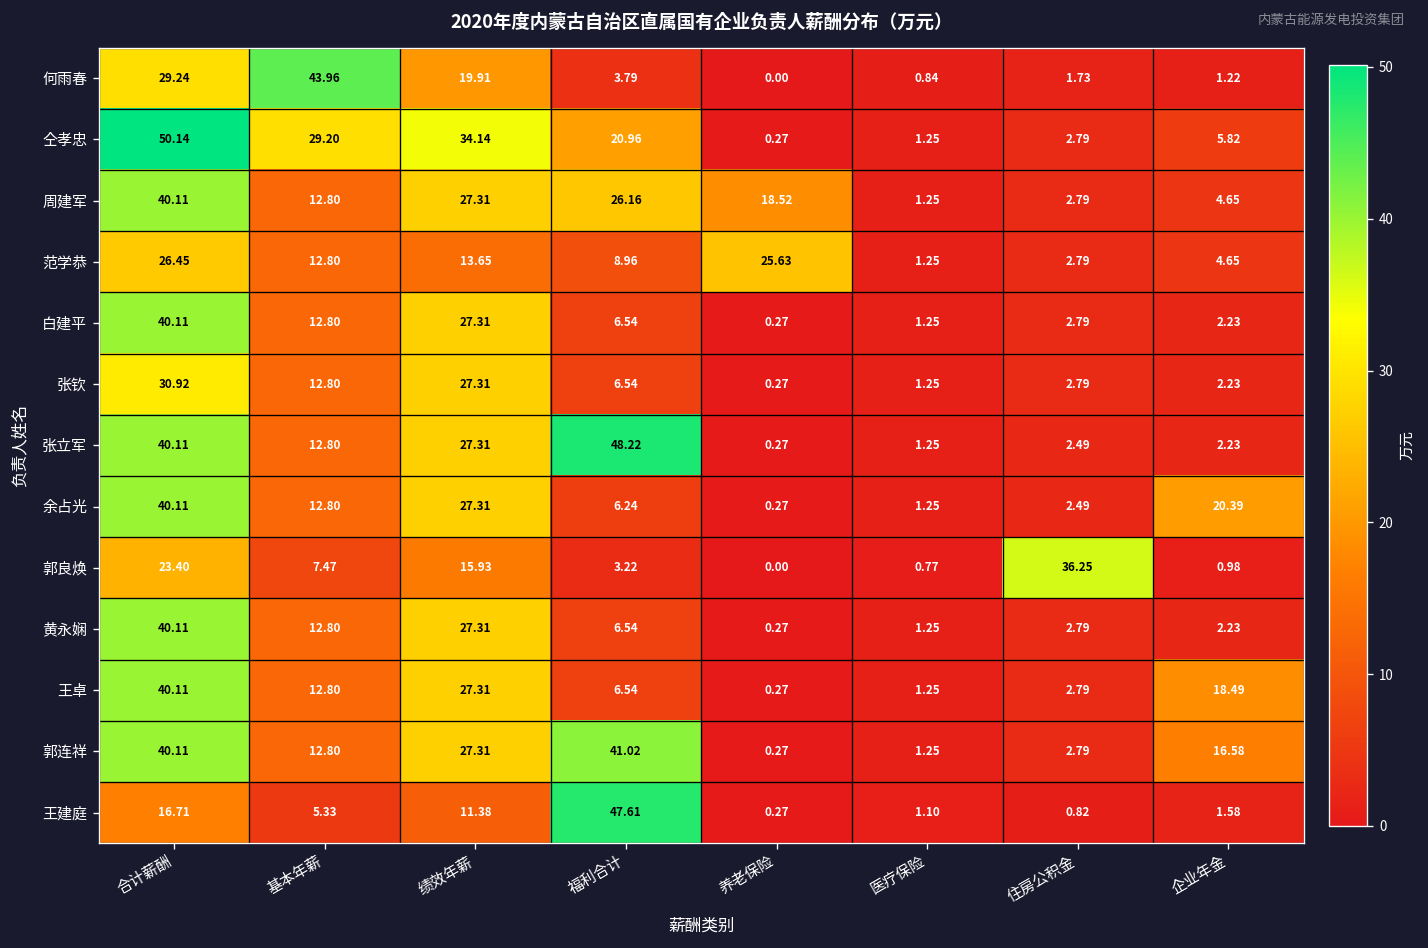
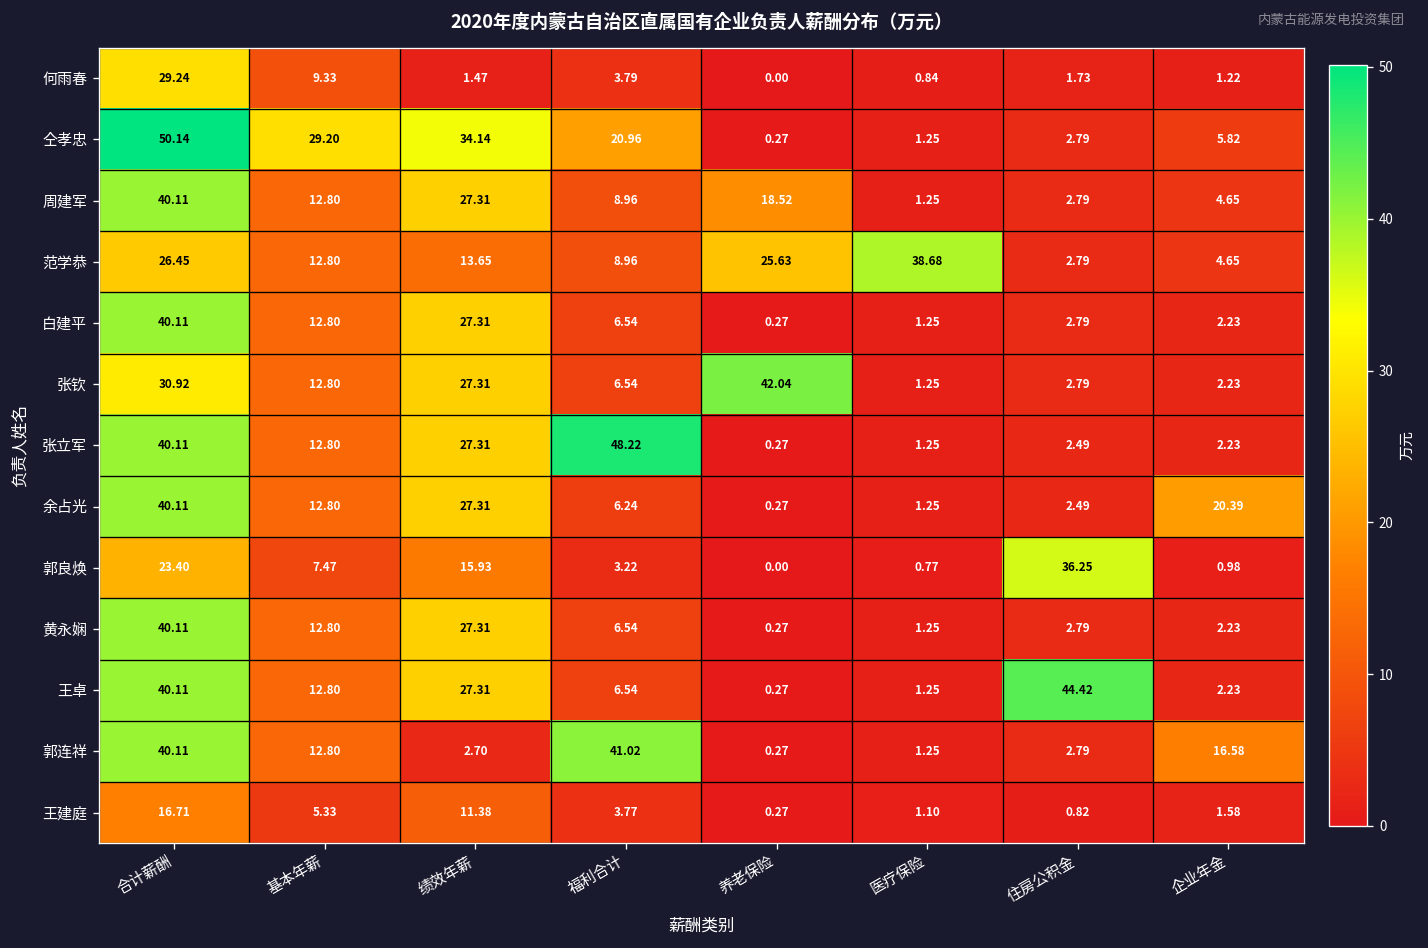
何雨春, 基本年薪: 43.96 -> 9.33
何雨春, 绩效年薪: 19.91 -> 1.47
周建军, 福利合计: 26.16 -> 8.96
范学恭, 医疗保险: 1.25 -> 38.68
张钦, 养老保险: 0.27 -> 42.04
王卓, 住房公积金: 2.79 -> 44.42
王卓, 企业年金: 18.49 -> 2.23
郭连祥, 绩效年薪: 27.31 -> 2.70
王建庭, 福利合计: 47.61 -> 3.77
